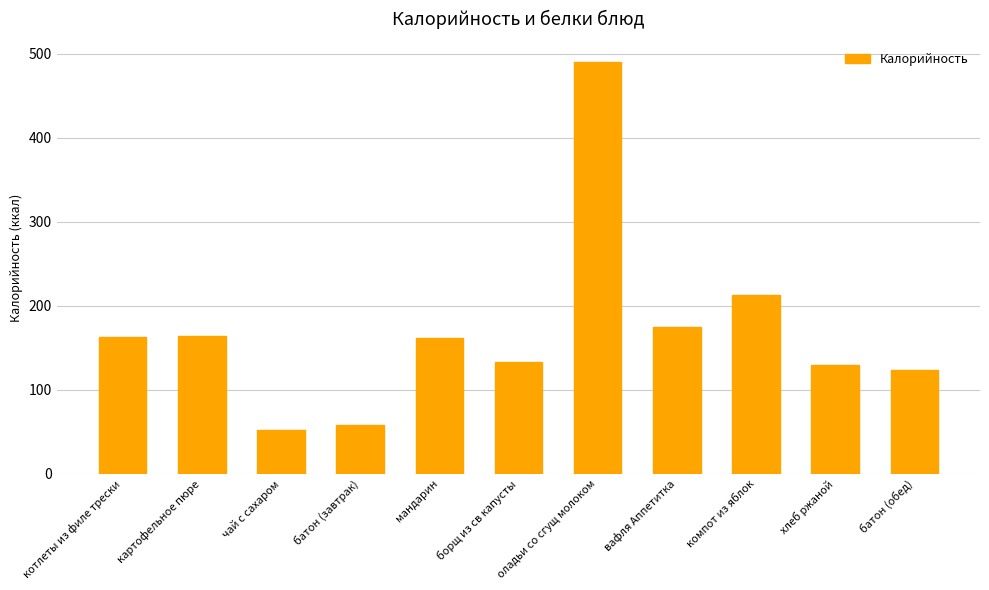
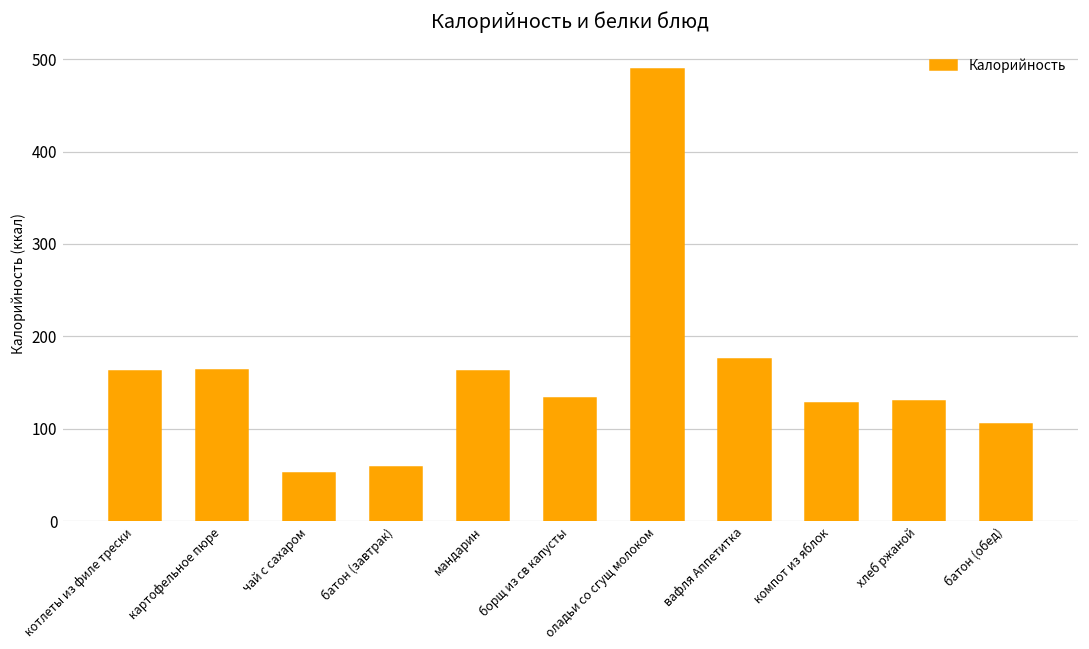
компот из яблок: 210 -> 130
батон (обед): 120 -> 110
